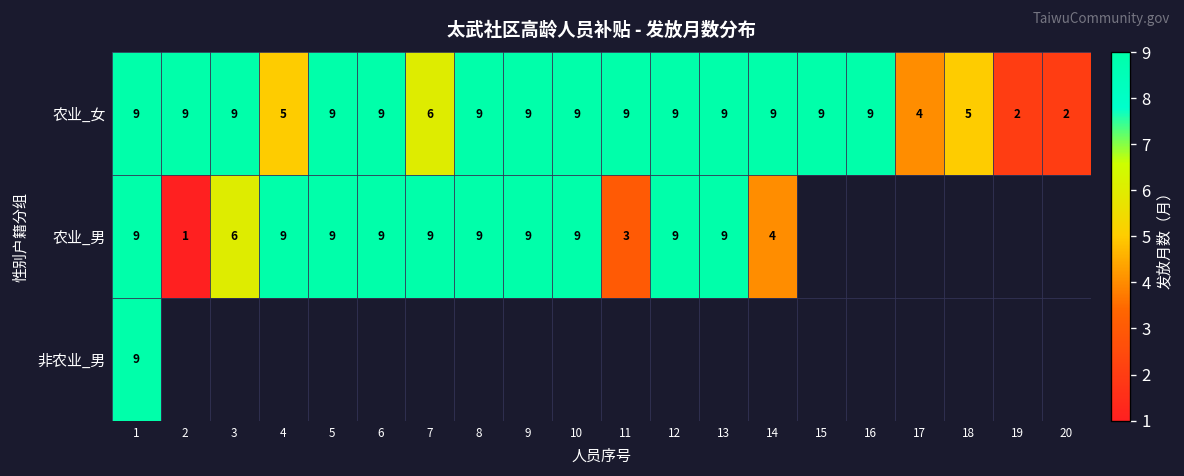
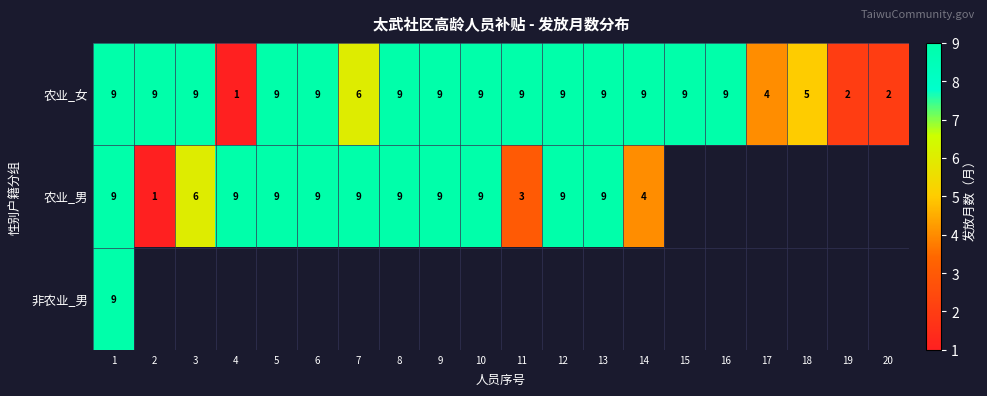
农业_女, 4: 5 -> 1
